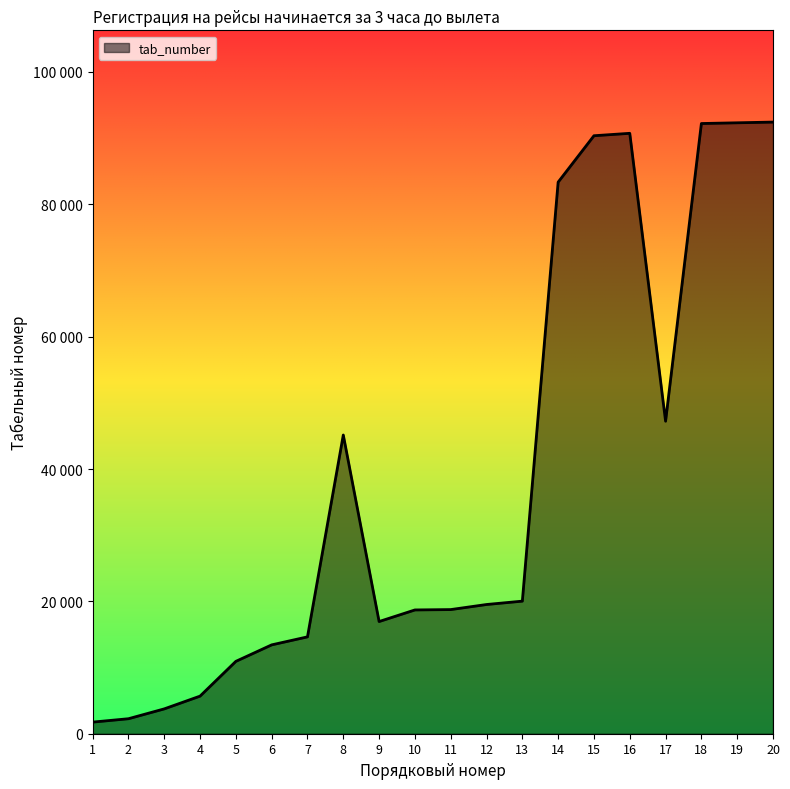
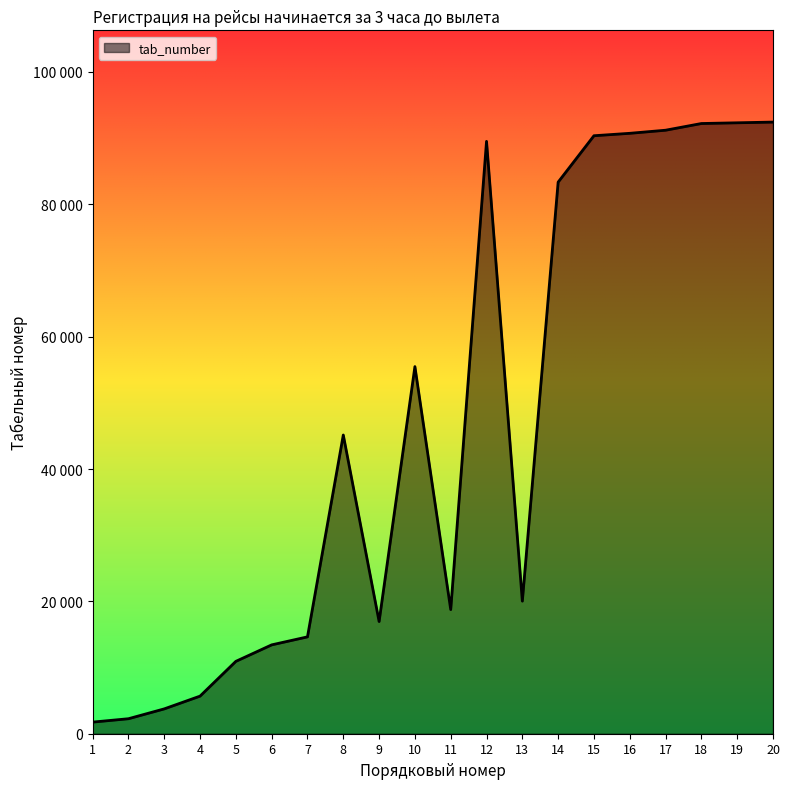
10: 19000 -> 55000
12: 20000 -> 90000
17: 47000 -> 91000
